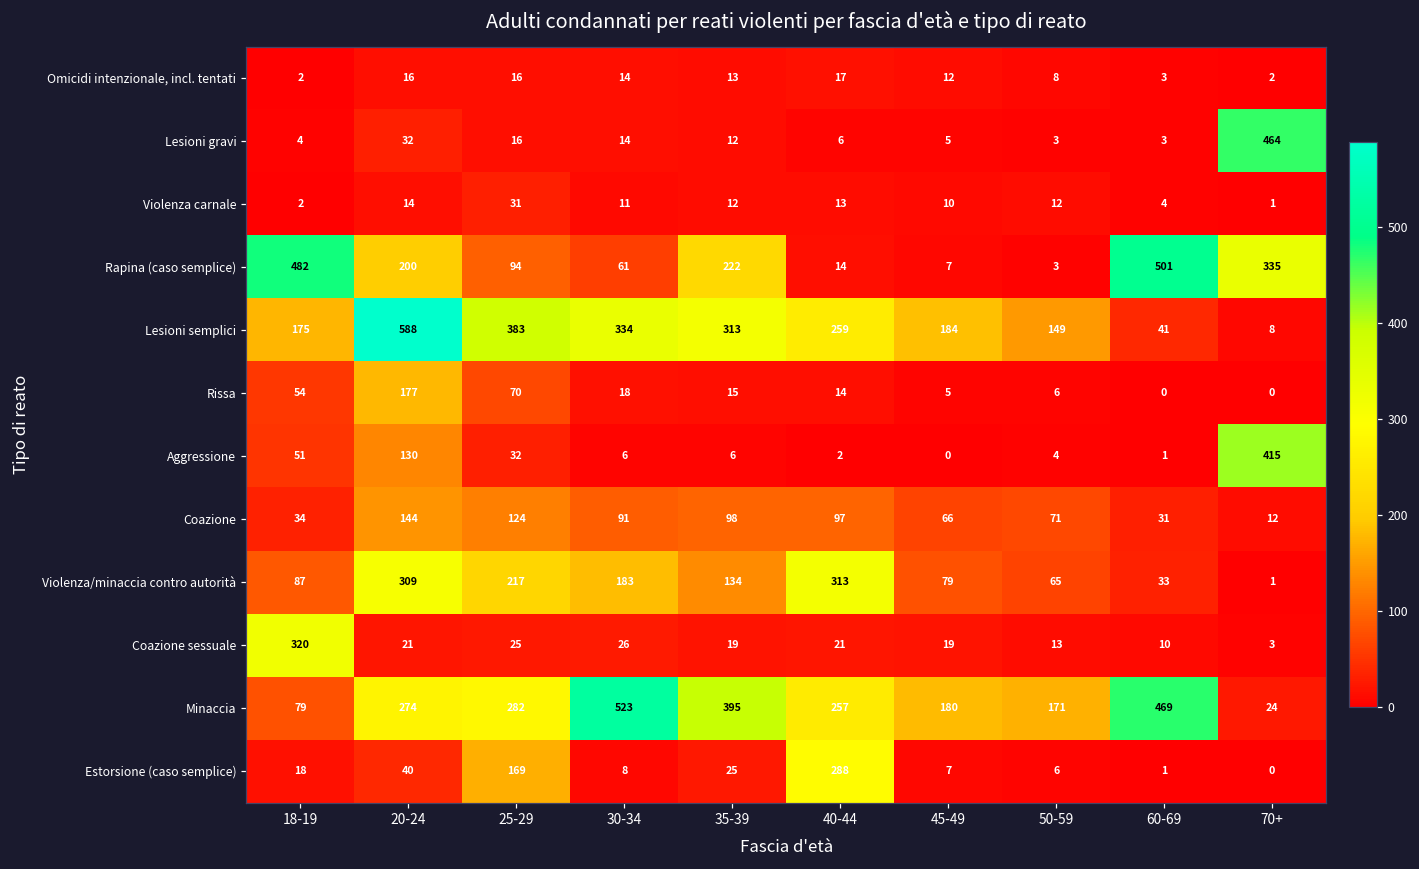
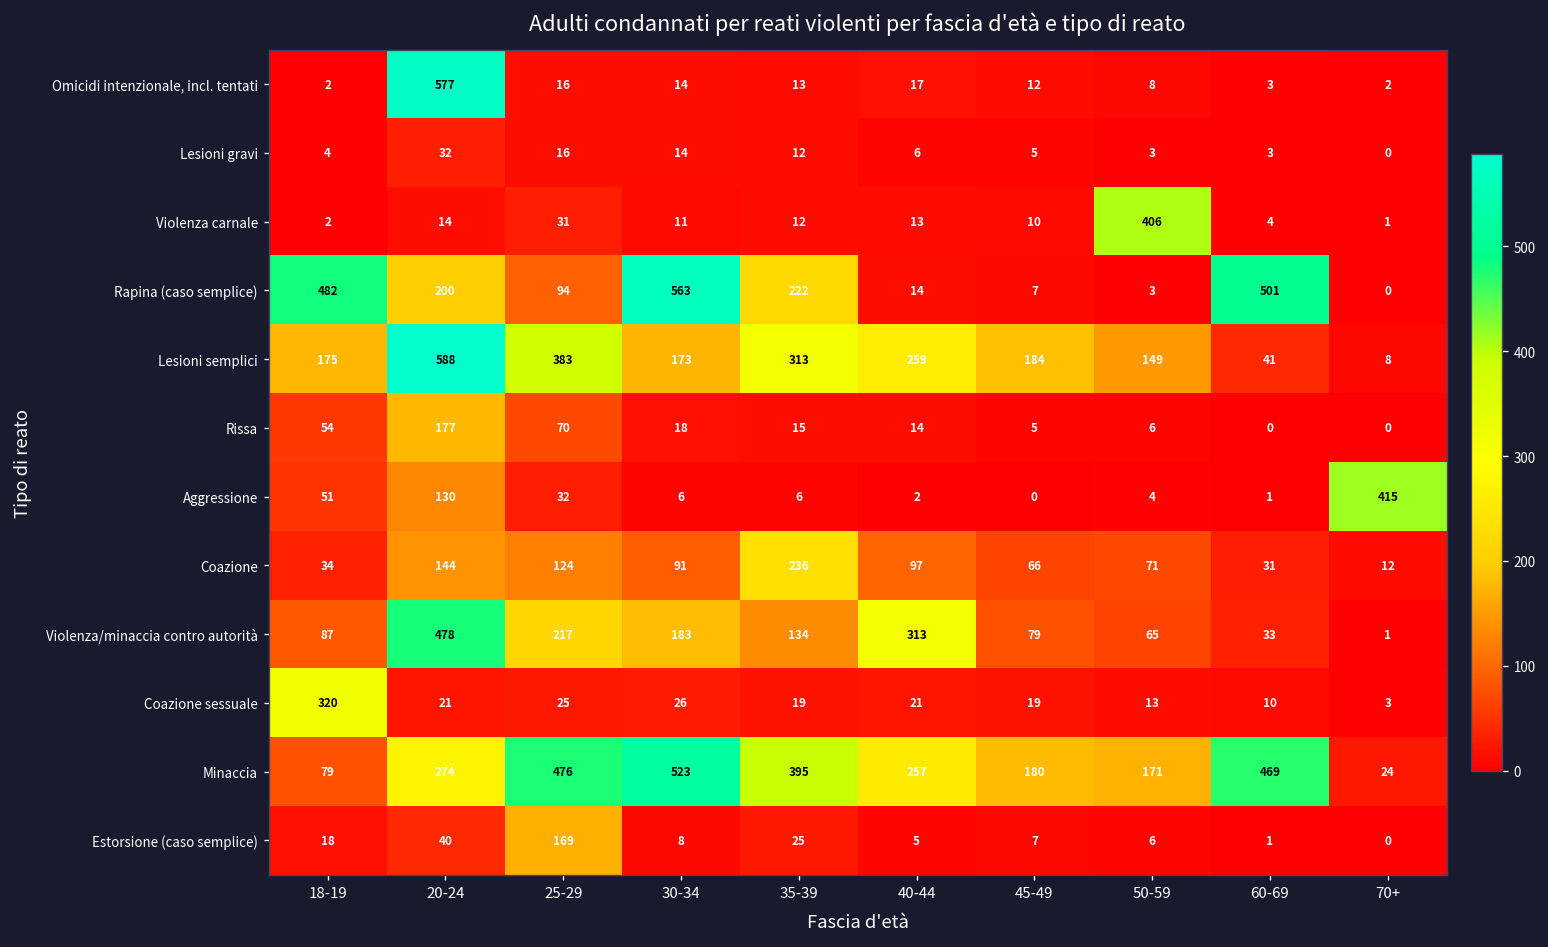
Omicidi intenzionale, incl. tentati, 20-24: 16 -> 577
Lesioni gravi, 70+: 464 -> 0
Violenza carnale, 50-59: 12 -> 406
Rapina (caso semplice), 30-34: 61 -> 563
Rapina (caso semplice), 70+: 335 -> 0
Lesioni semplici, 30-34: 334 -> 173
Coazione, 35-39: 98 -> 236
Violenza/minaccia contro autorità, 20-24: 309 -> 478
Minaccia, 25-29: 282 -> 476
Estorsione (caso semplice), 40-44: 288 -> 5
